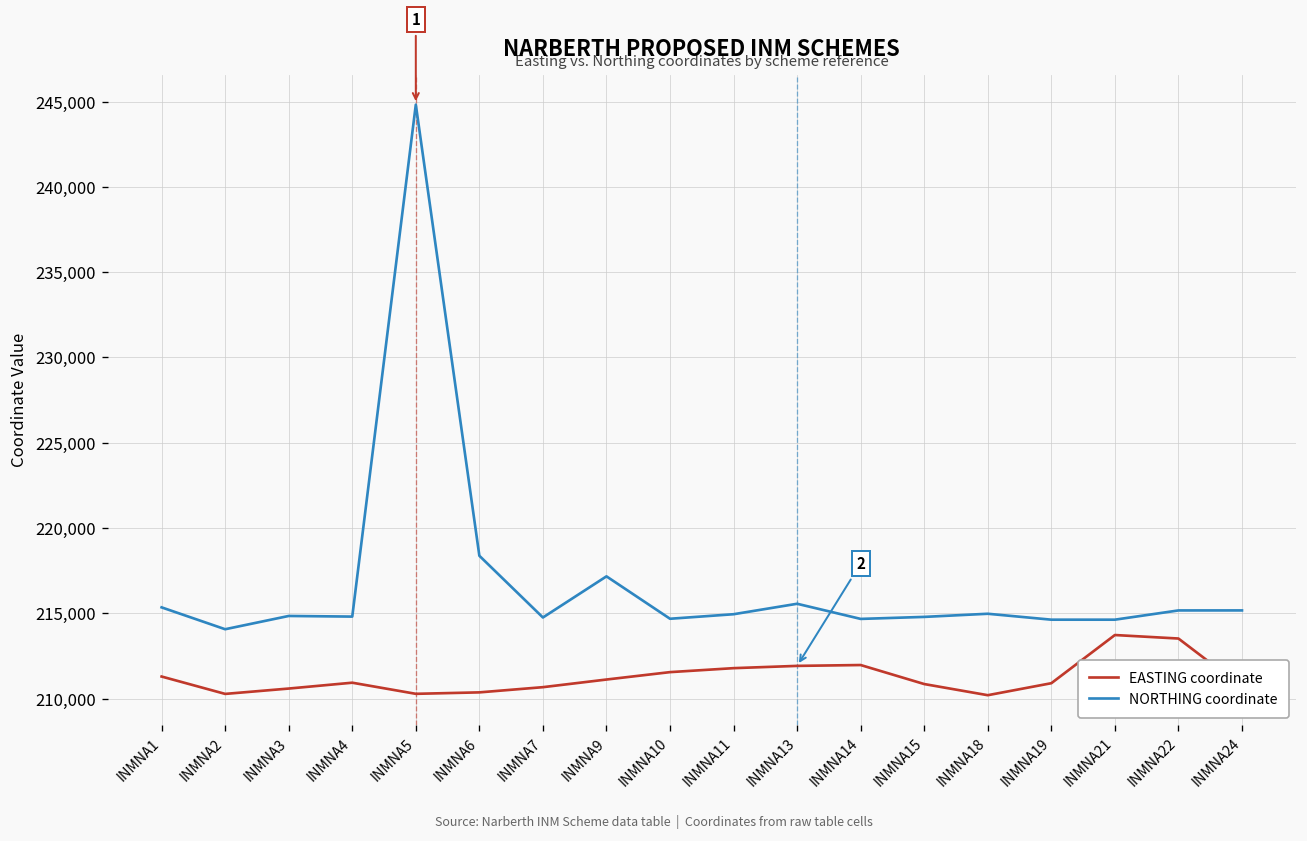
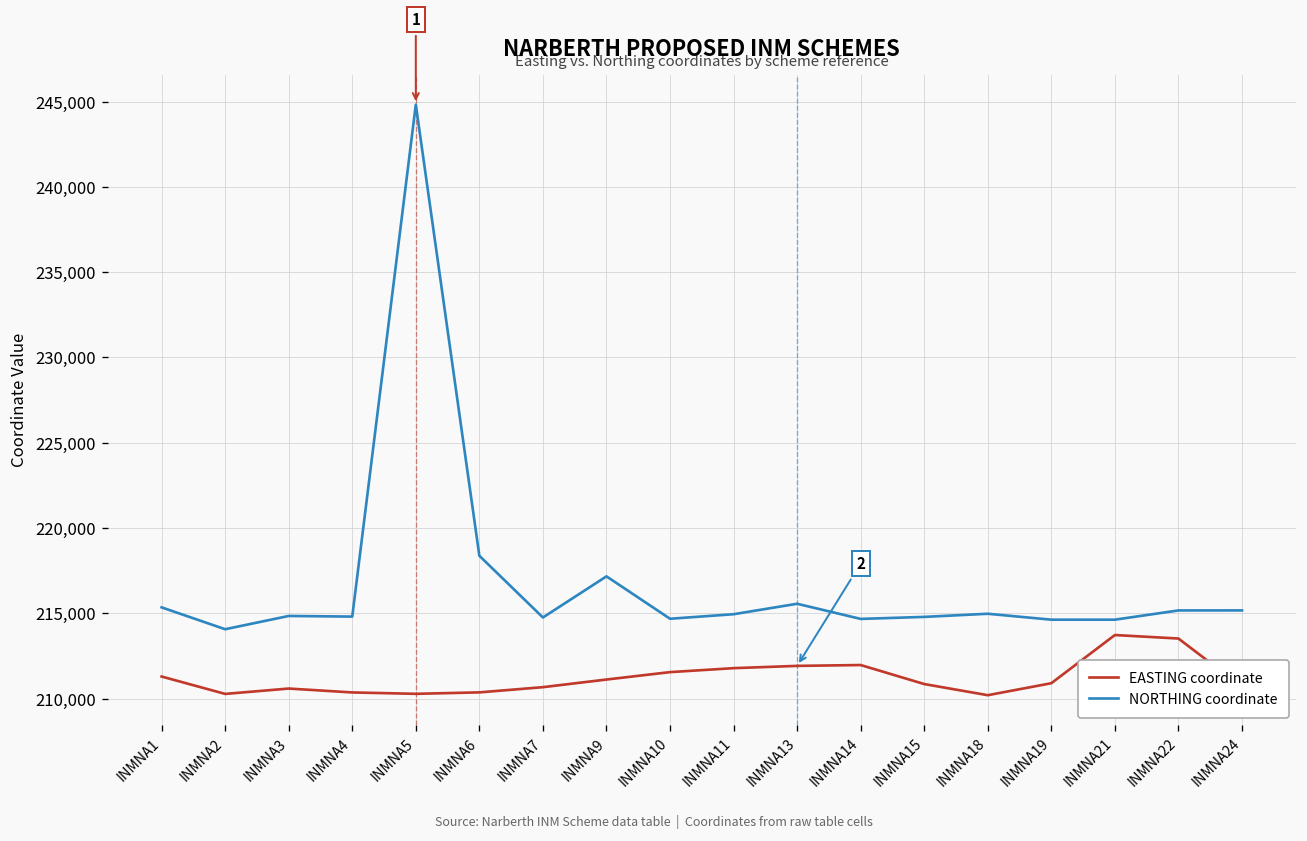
EASTING coordinate, INMNA4: 210,900 -> 210,400
